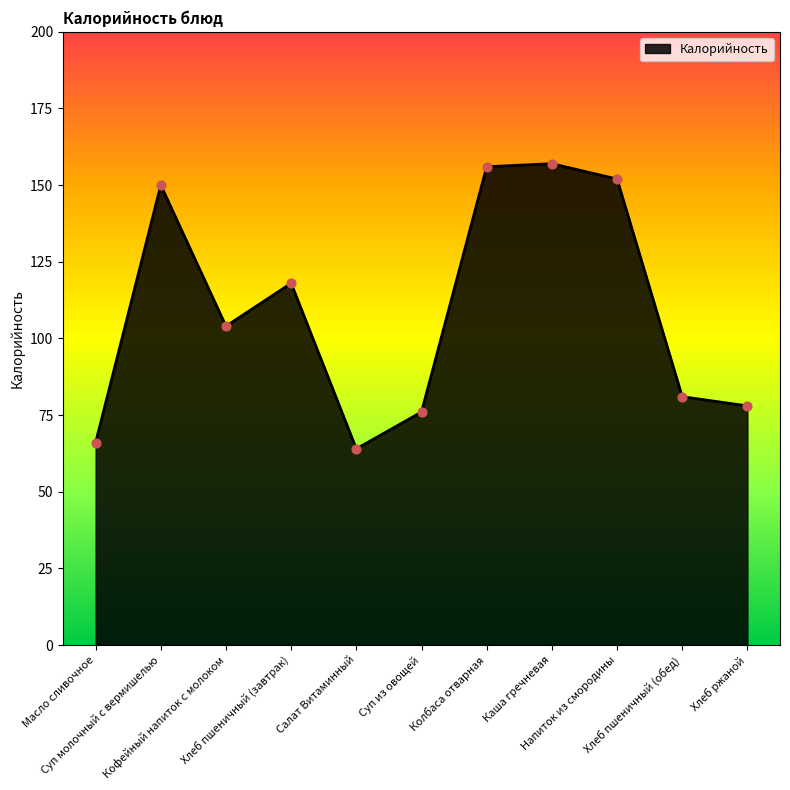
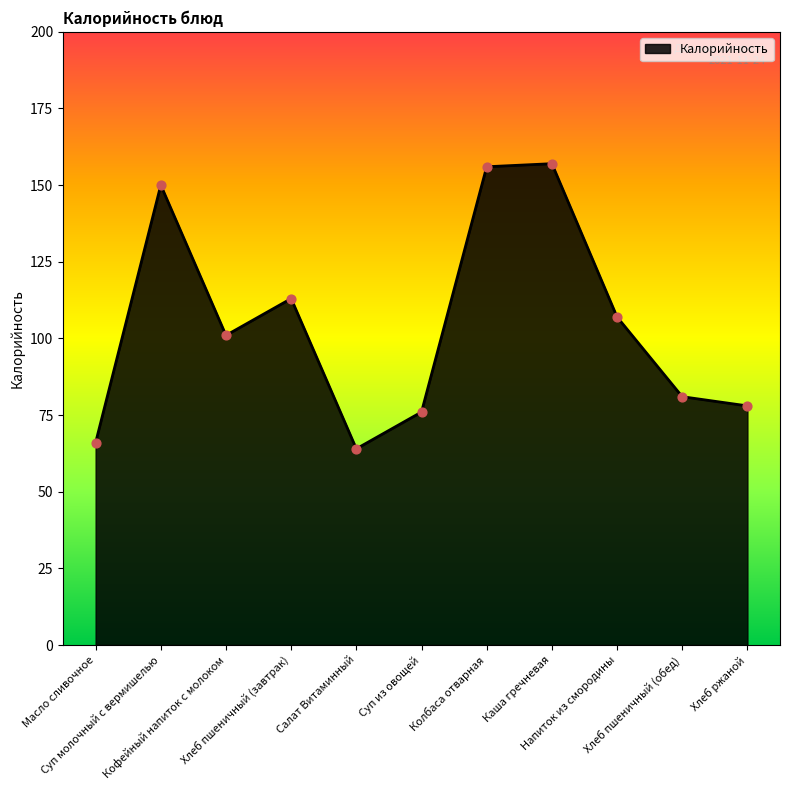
Кофейный напиток с молоком: 104 -> 101
Хлеб пшеничный (завтрак): 118 -> 113
Напиток из смородины: 152 -> 107
